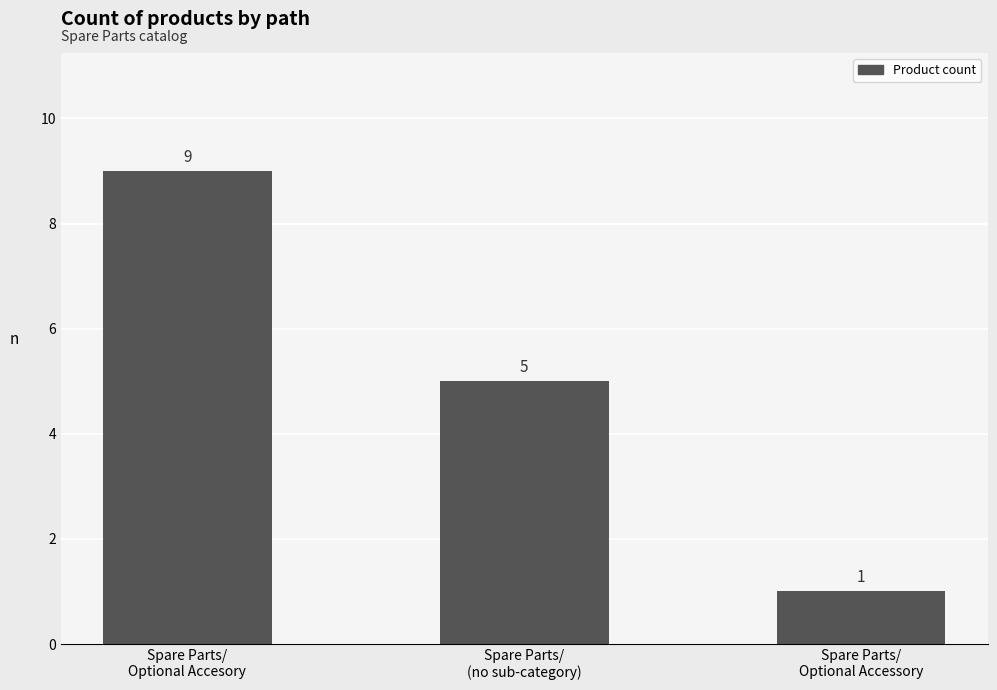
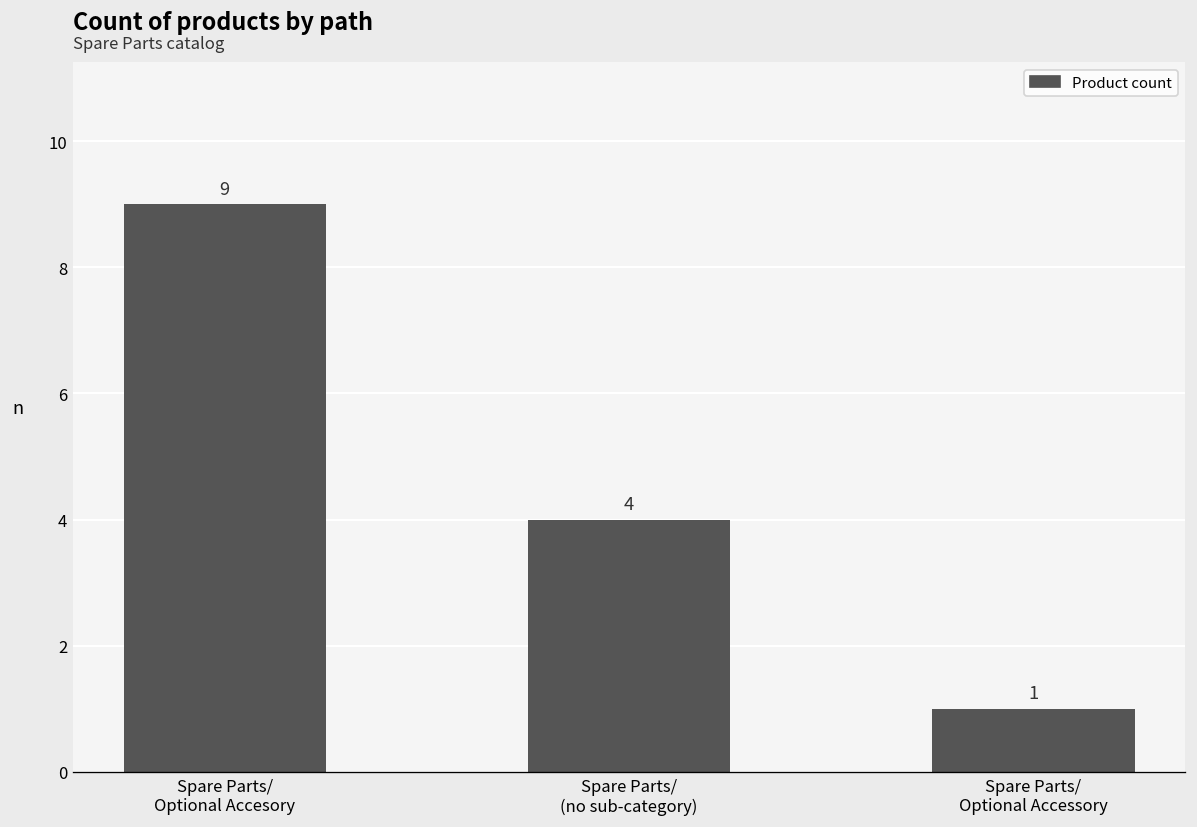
Spare Parts/ (no sub-category): 5 -> 4
